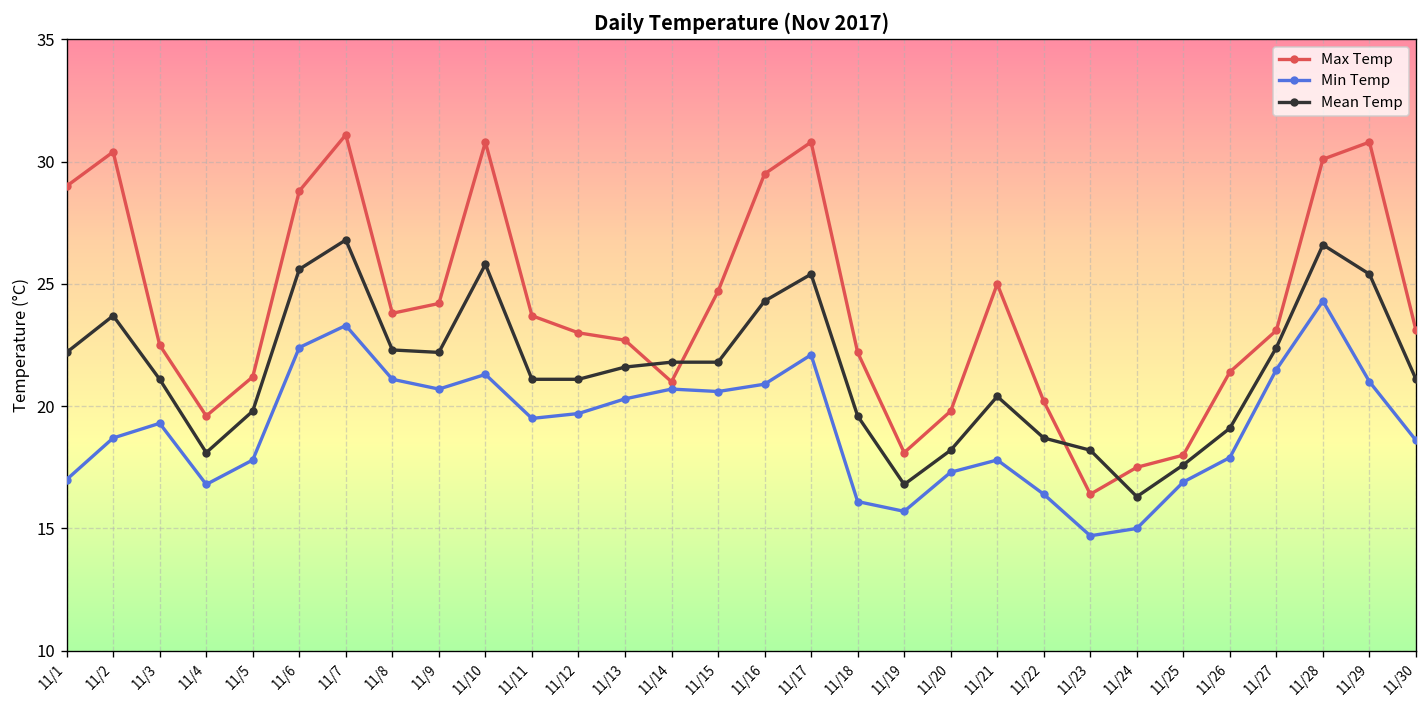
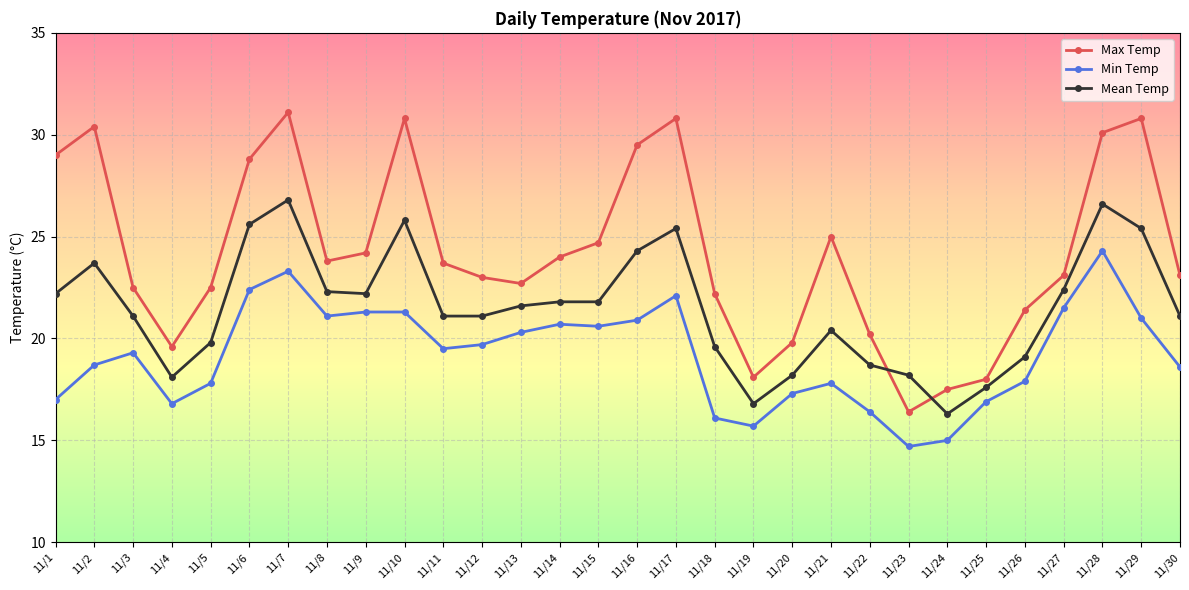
Max Temp, 11/5: 21.2 -> 22.5
Min Temp, 11/9: 20.7 -> 21.3
Max Temp, 11/14: 21 -> 24
